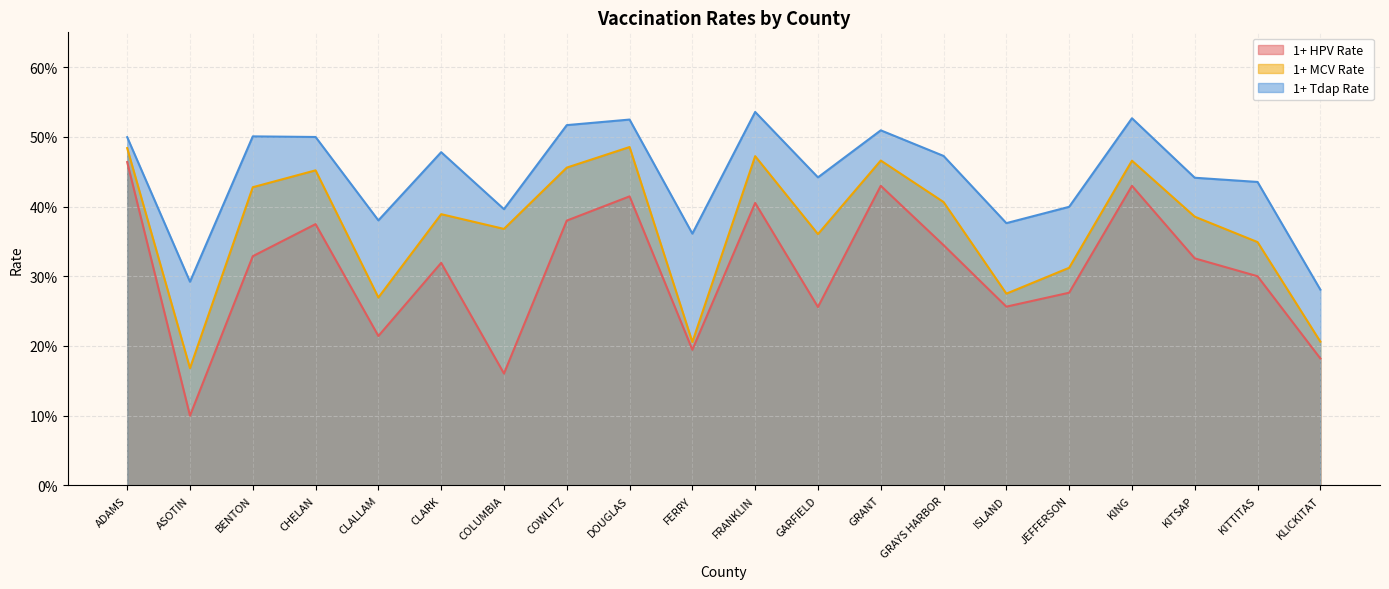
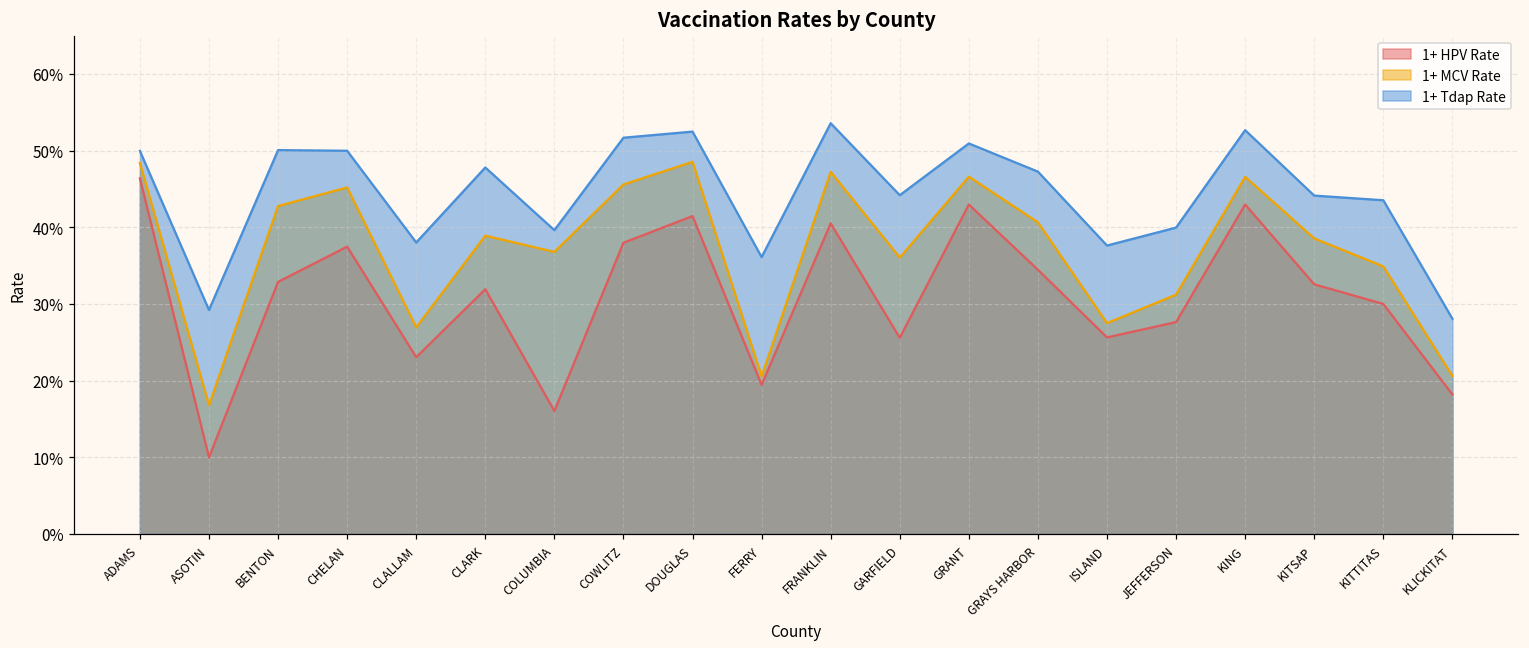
1+ HPV Rate, CLALLAM: 21% -> 23%
